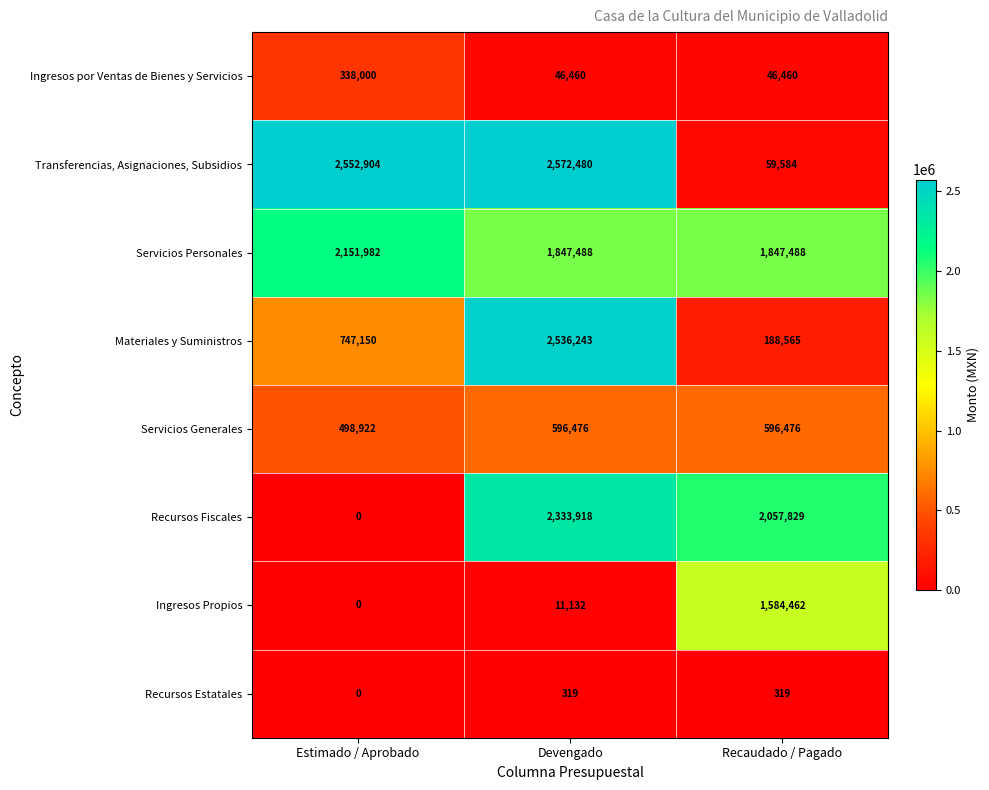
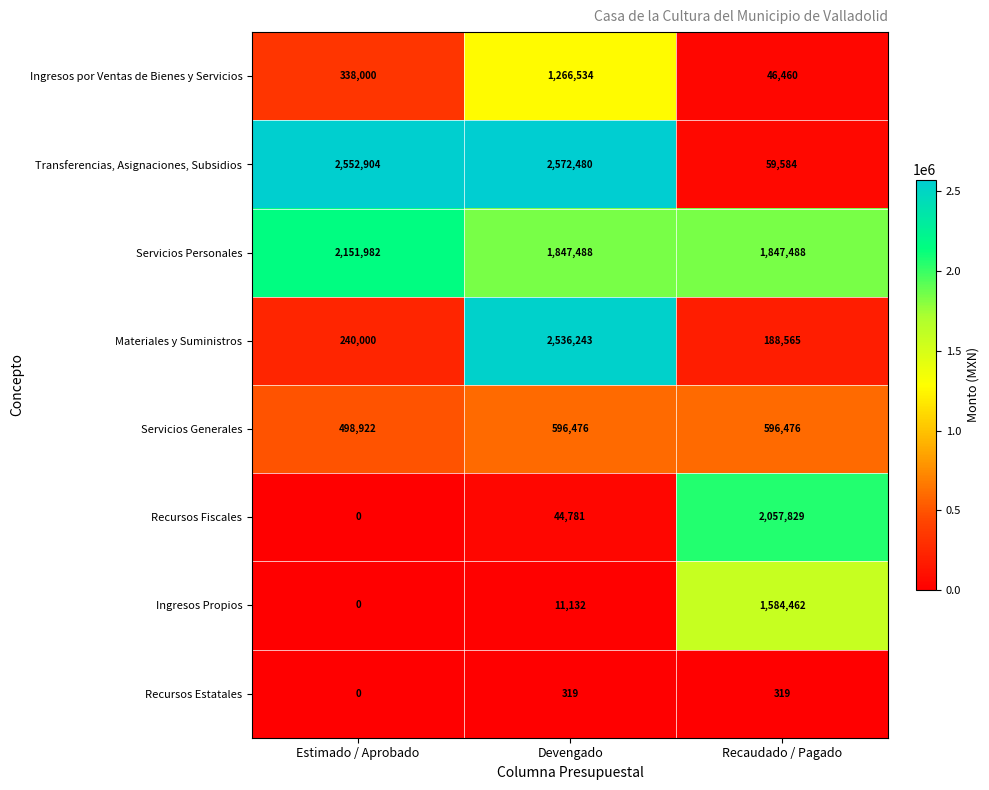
Ingresos por Ventas de Bienes y Servicios, Devengado: 46,460 -> 1,266,534
Materiales y Suministros, Estimado / Aprobado: 747,150 -> 240,000
Recursos Fiscales, Devengado: 2,333,918 -> 44,781
